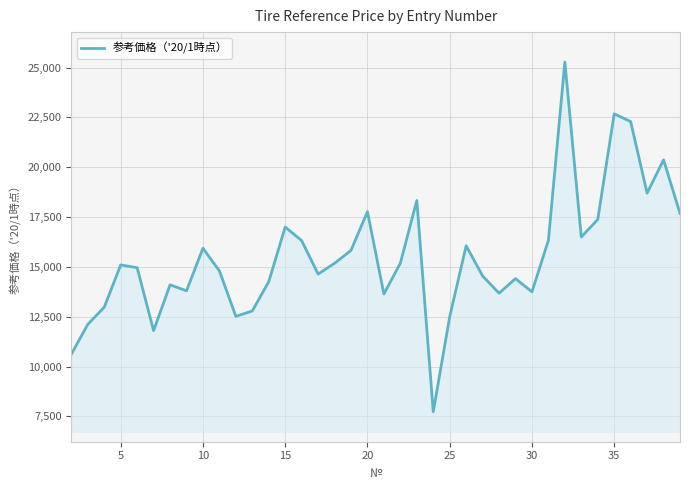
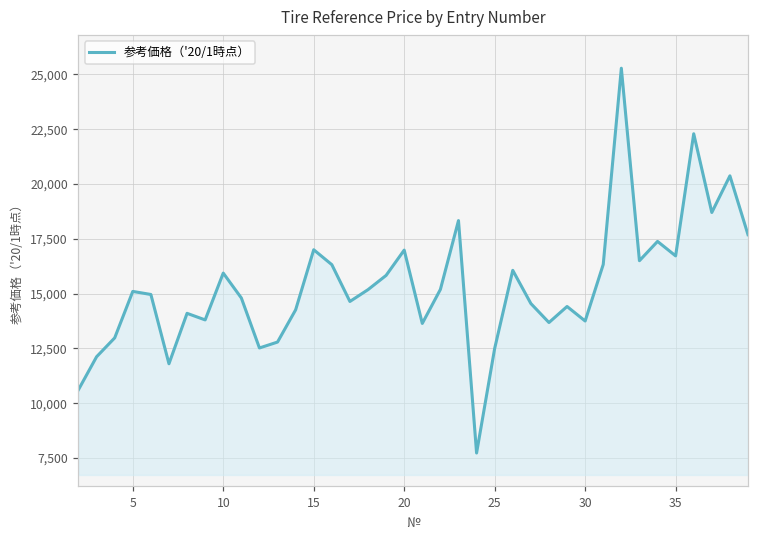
20: 17,800 -> 17,000
35: 22,700 -> 16,700
